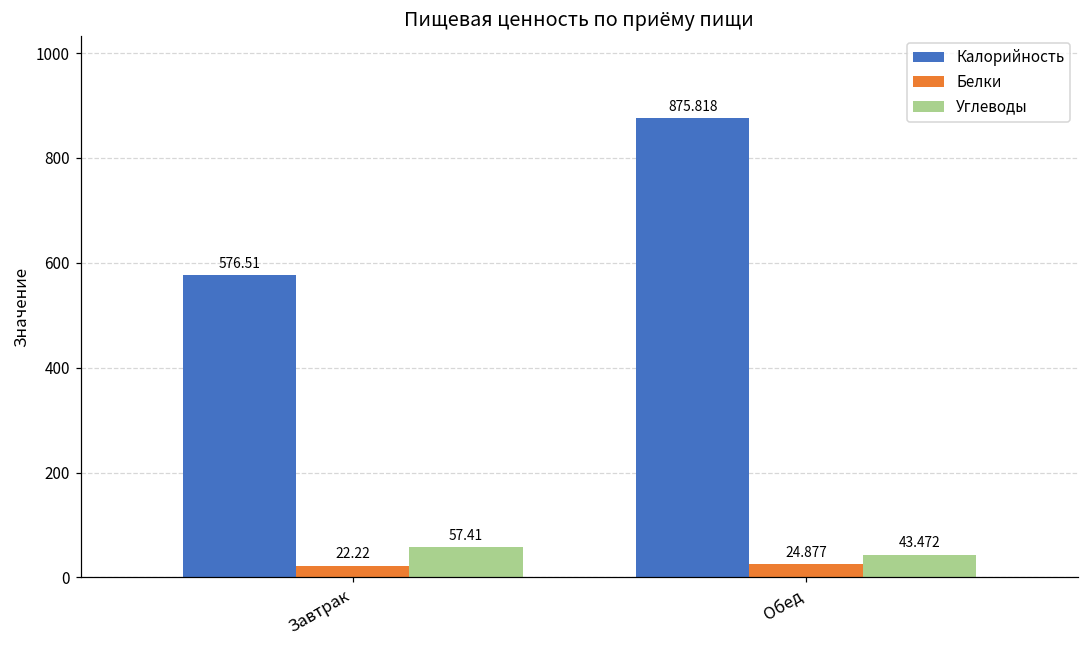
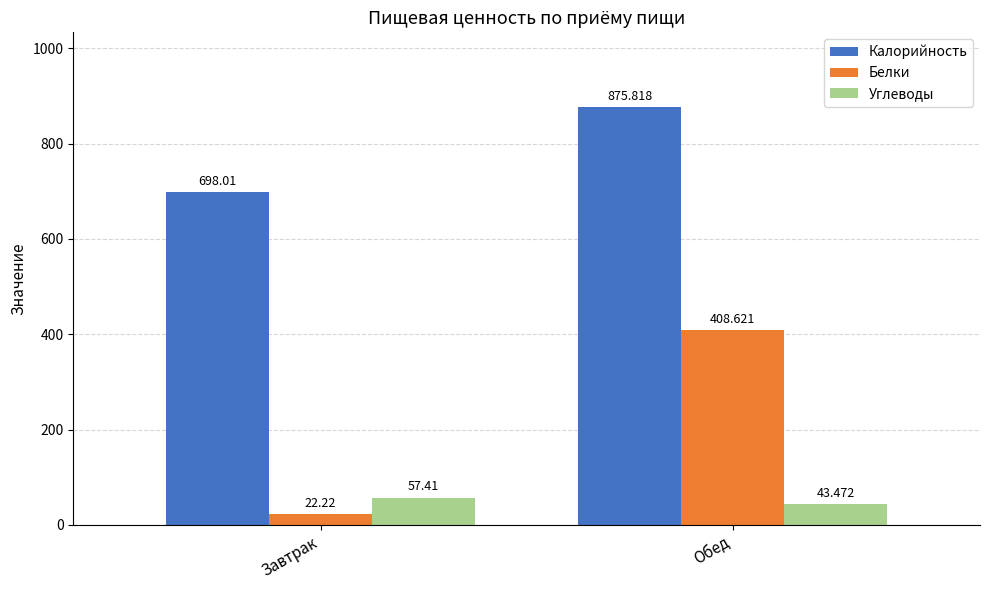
Калорийность, Завтрак: 576.51 -> 698.01
Белки, Обед: 24.877 -> 408.621
